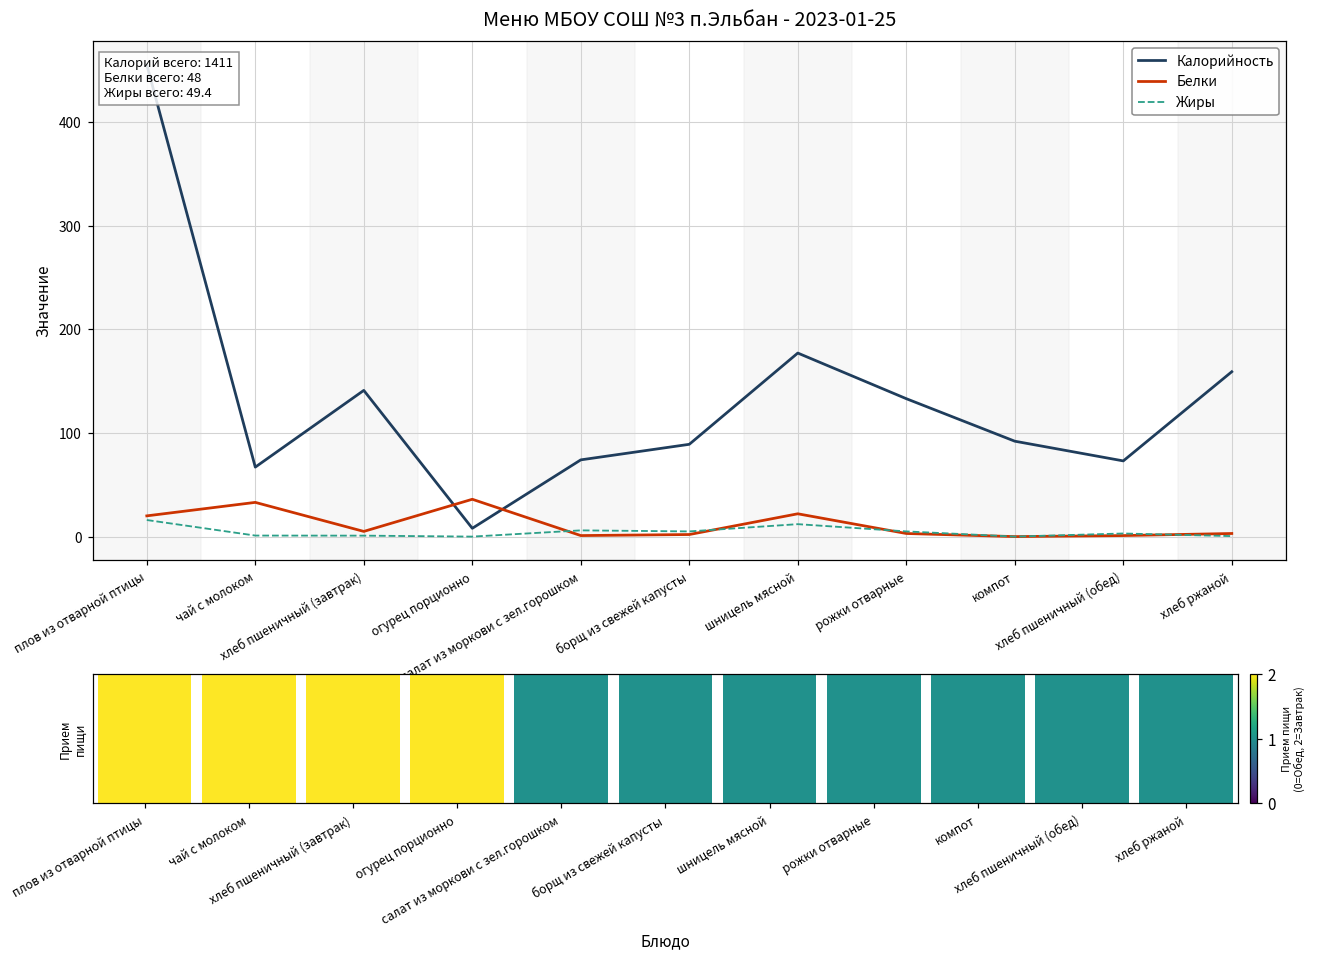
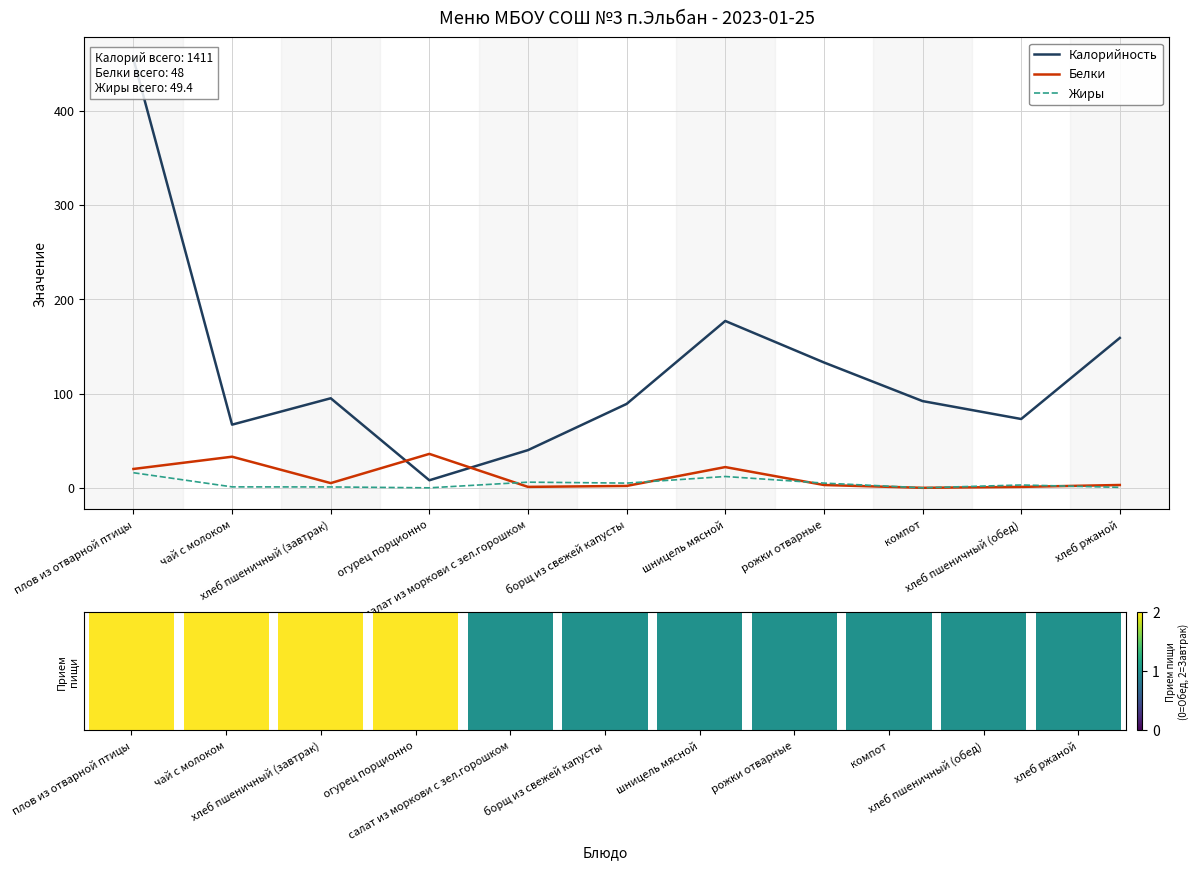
Меню МБОУ СОШ №3 п.Эльбан - 2023-01-25, Калорийность, хлеб пшеничный (завтрак): 140 -> 100
Меню МБОУ СОШ №3 п.Эльбан - 2023-01-25, Калорийность, салат из моркови с зел.горошком: 70 -> 40
